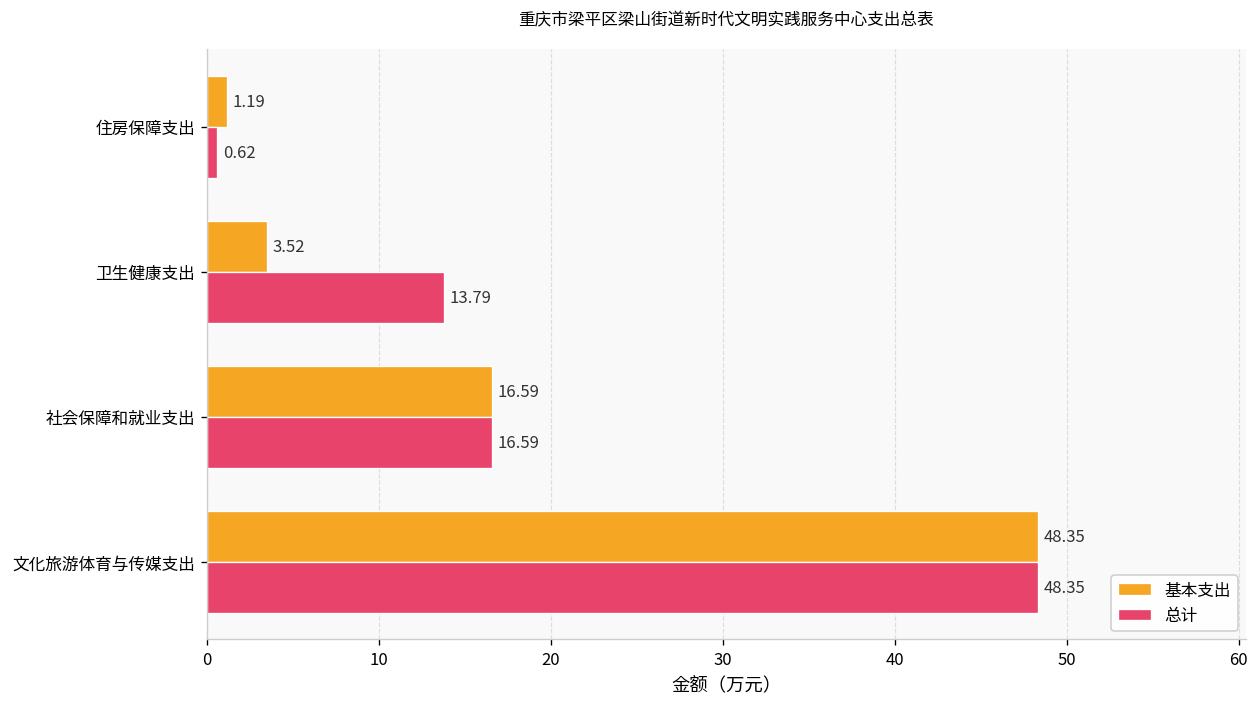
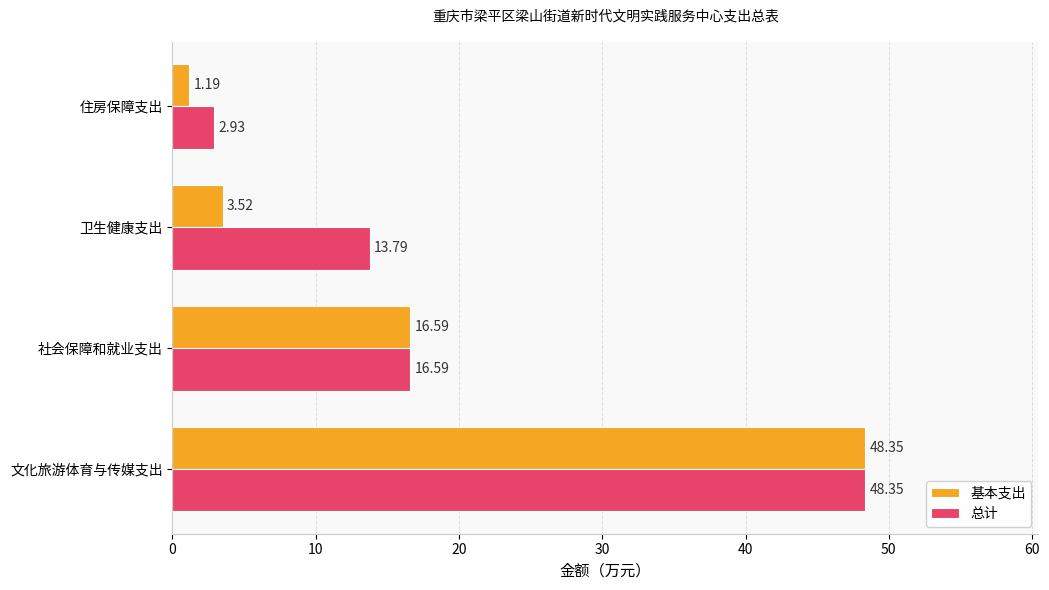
总计, 住房保障支出: 0.62 -> 2.93
